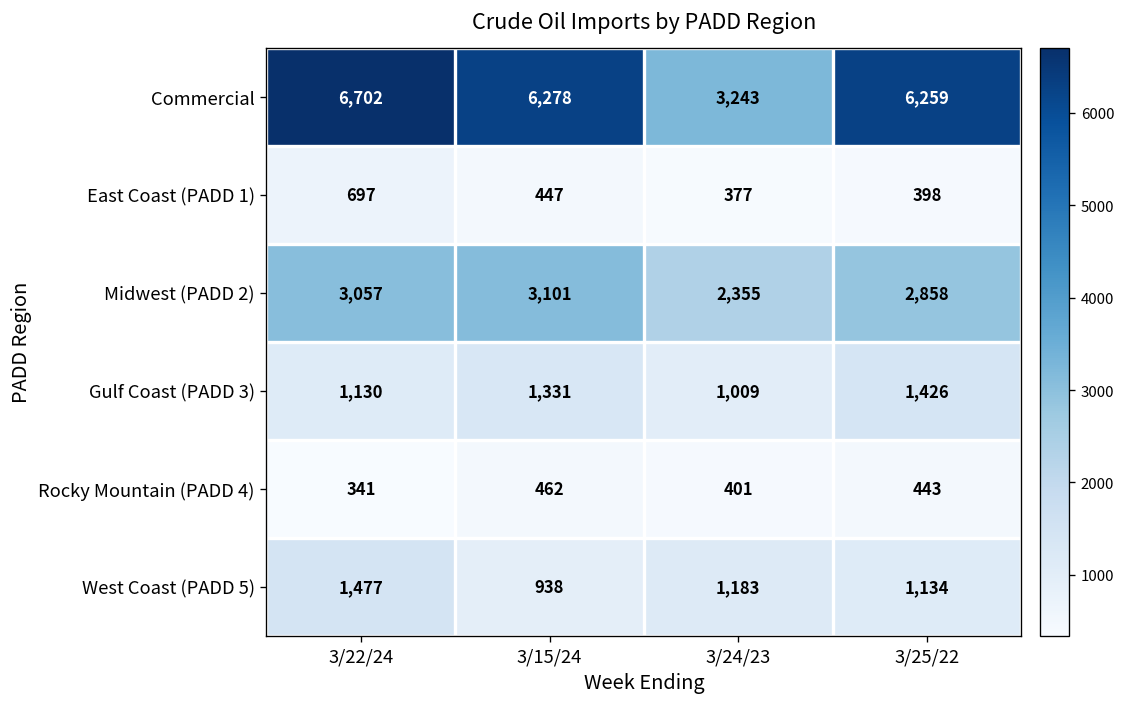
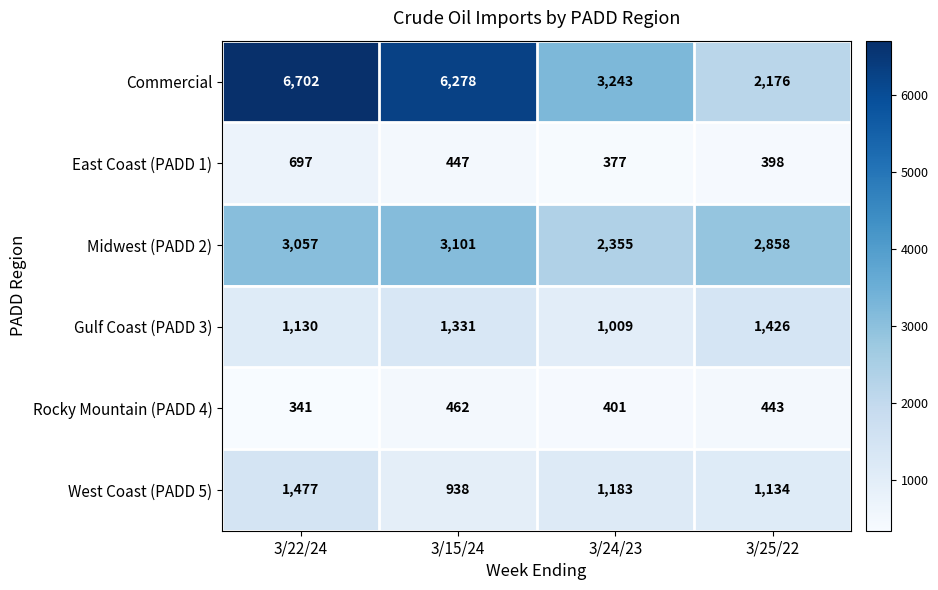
Commercial, 3/25/22: 6,259 -> 2,176
